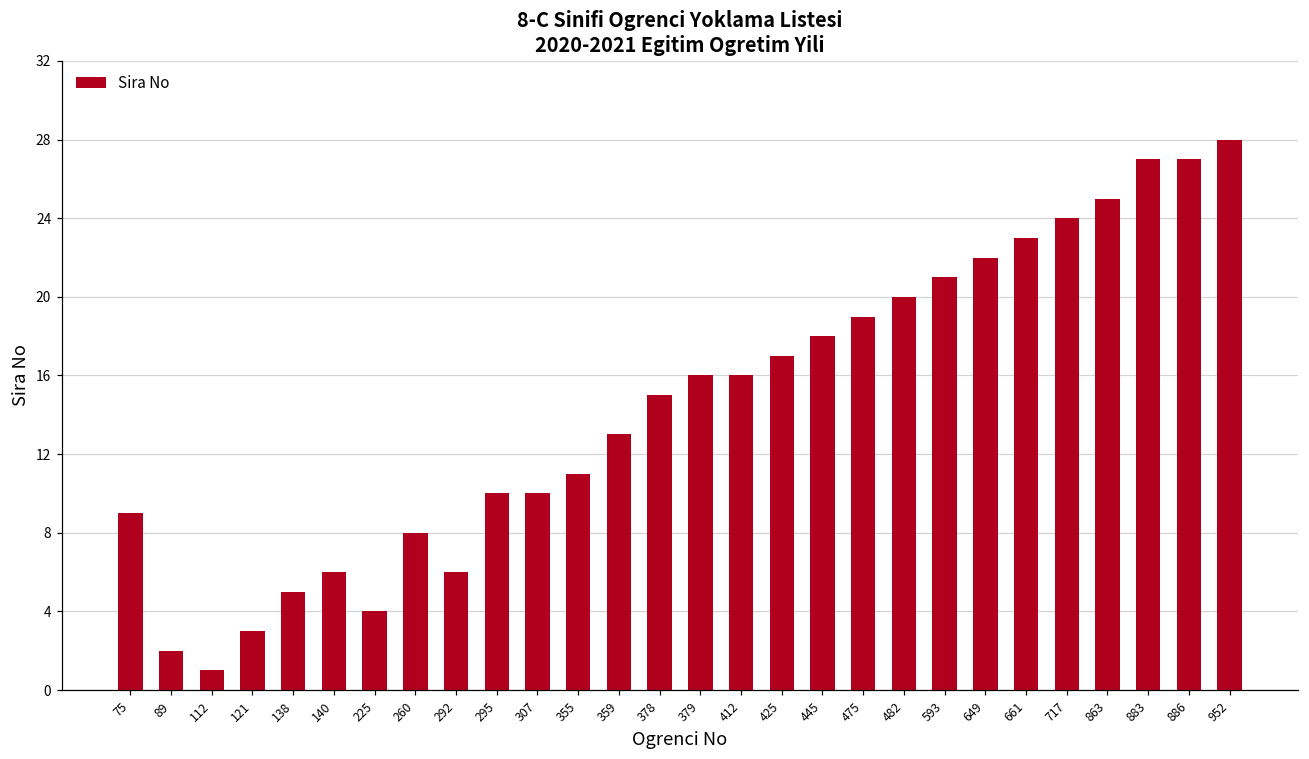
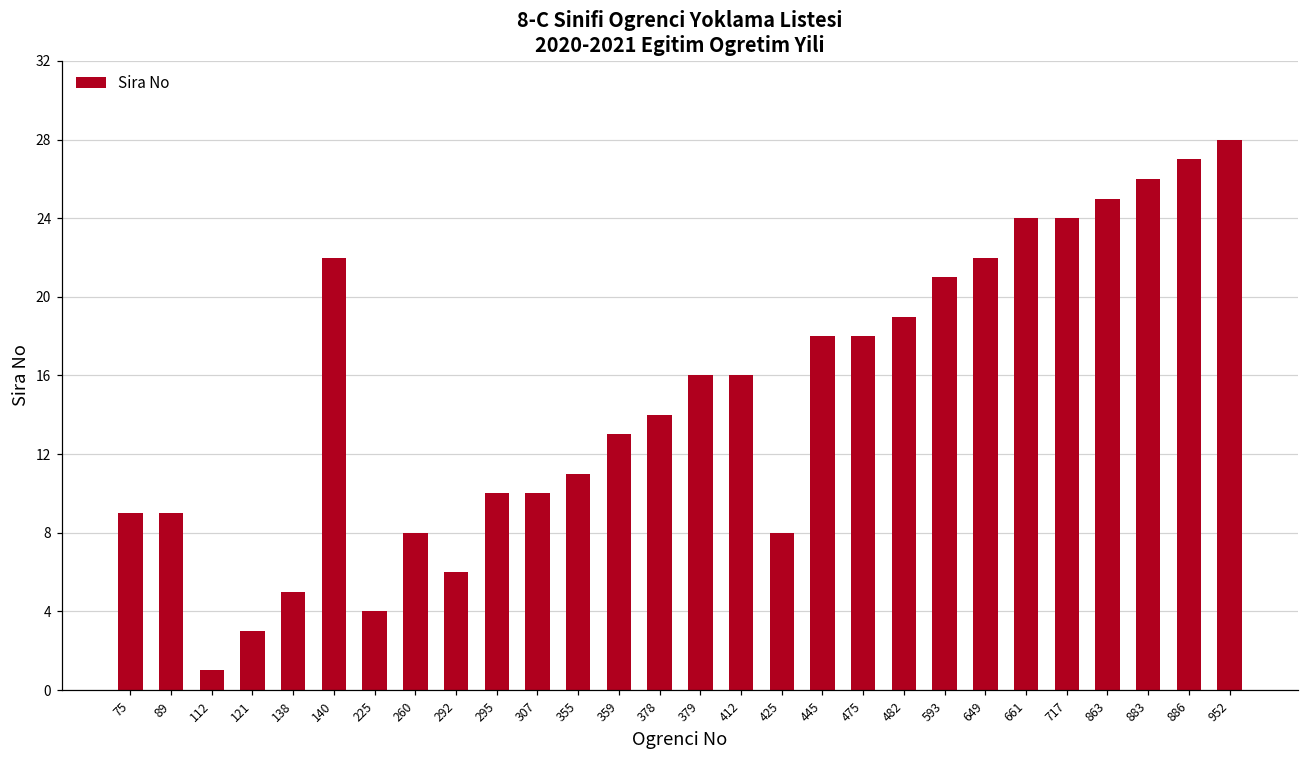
89: 2 -> 9
140: 6 -> 22
378: 15 -> 14
425: 17 -> 8
475: 19 -> 18
482: 20 -> 19
661: 23 -> 24
883: 27 -> 26
